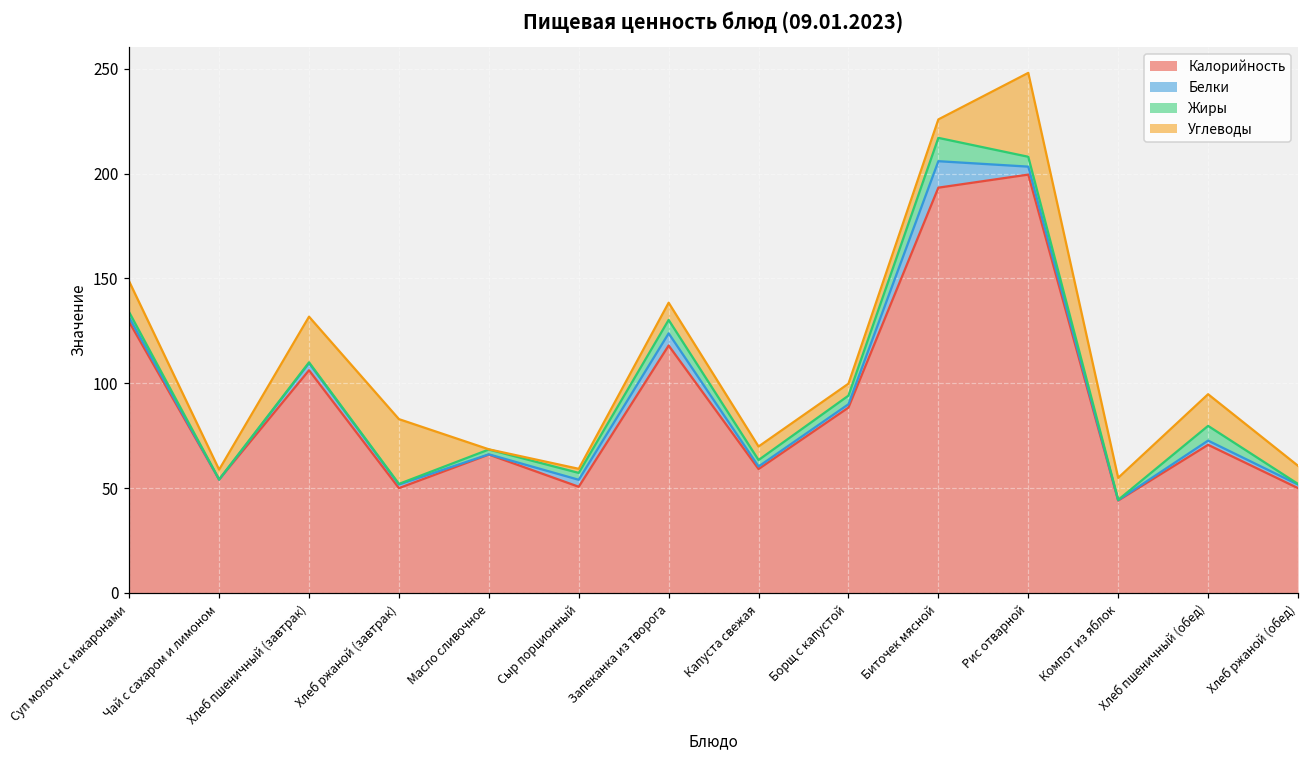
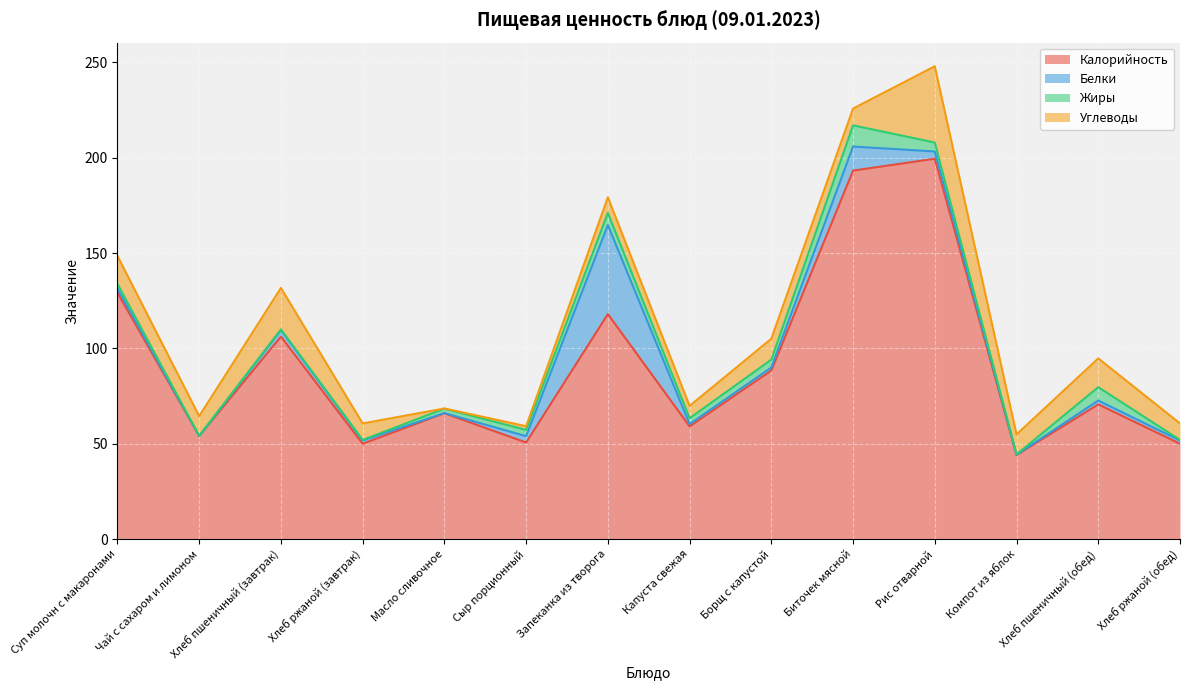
Углеводы, Чай с сахаром и лимоном: 5 -> 10
Углеводы, Хлеб ржаной (завтрак): 31 -> 9
Белки, Запеканка из творога: 6 -> 47
Углеводы, Борщ с капустой: 6 -> 11
